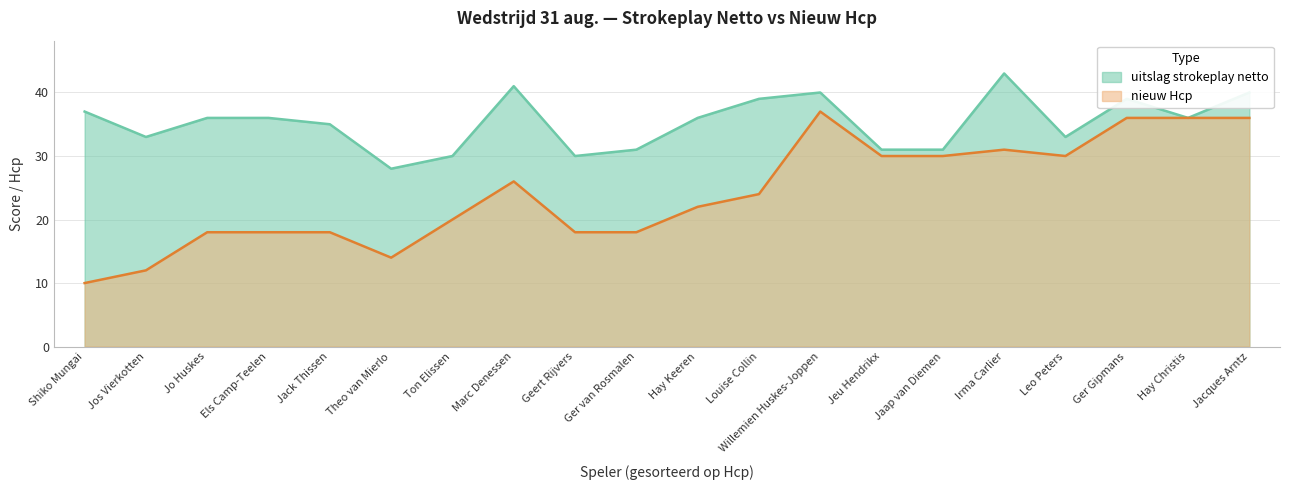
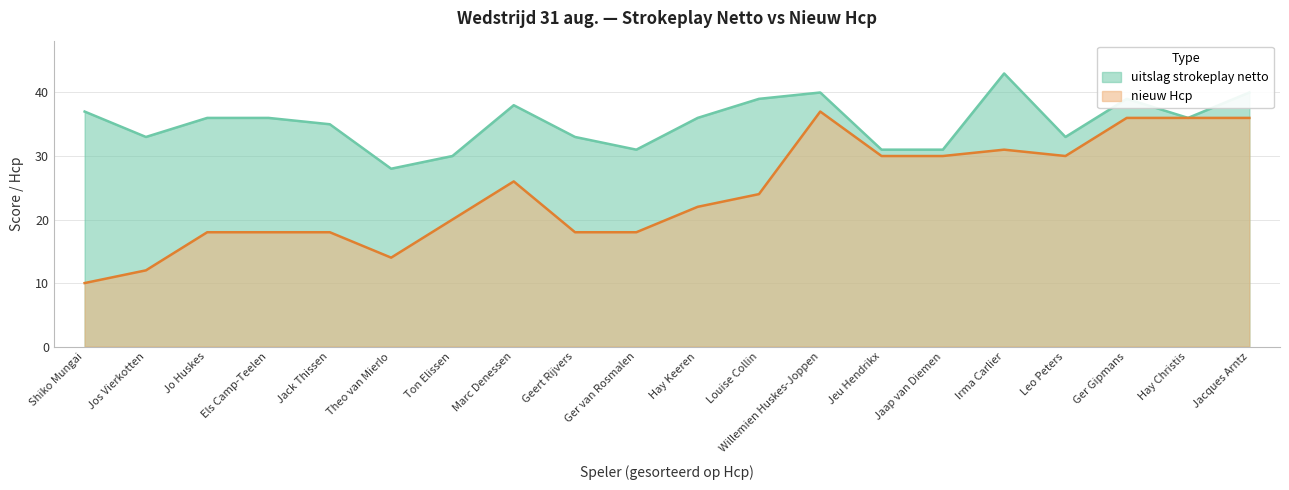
uitslag strokeplay netto, Marc Denessen: 41 -> 38
uitslag strokeplay netto, Geert Rijvers: 30 -> 33
